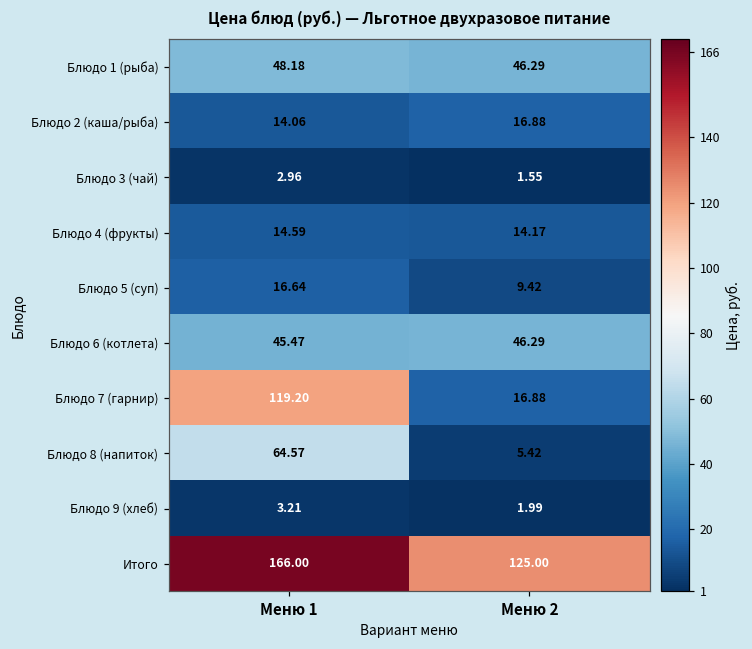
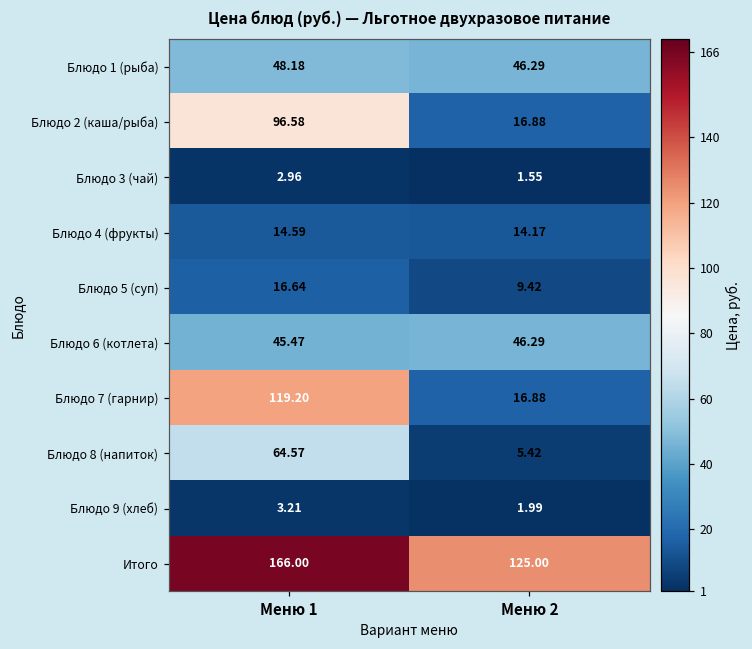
Блюдо 2 (каша/рыба), Меню 1: 14.06 -> 96.58
